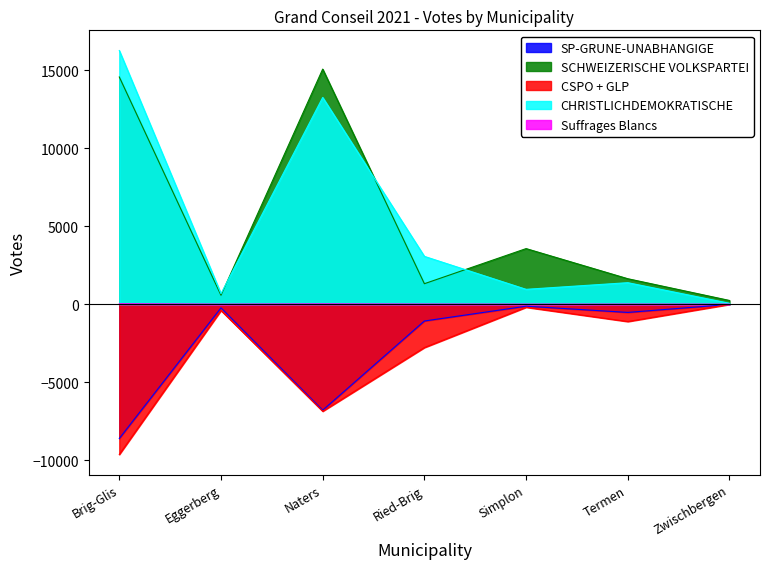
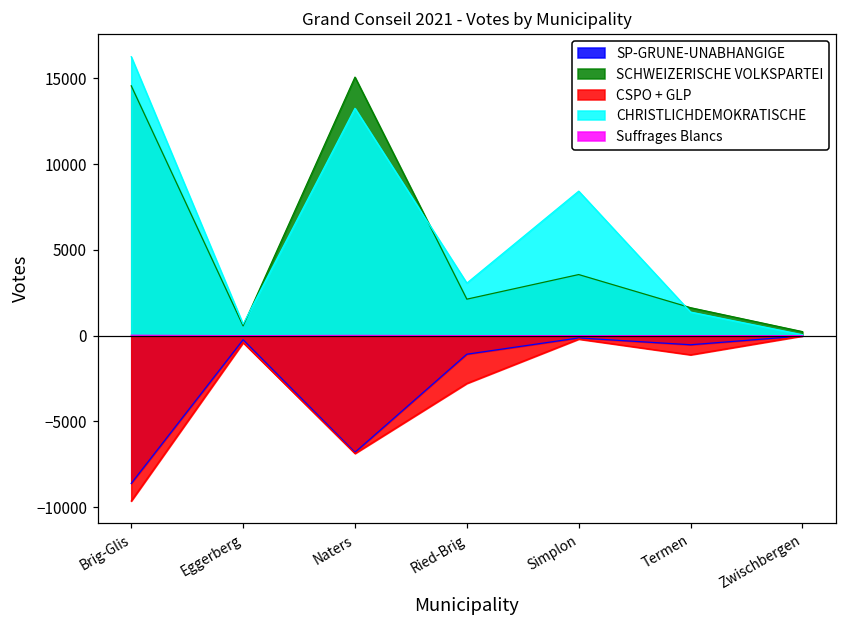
SCHWEIZERISCHE VOLKSPARTEI, Ried-Brig: 1300 -> 2100
CHRISTLICHDEMOKRATISCHE, Simplon: 1000 -> 8400
